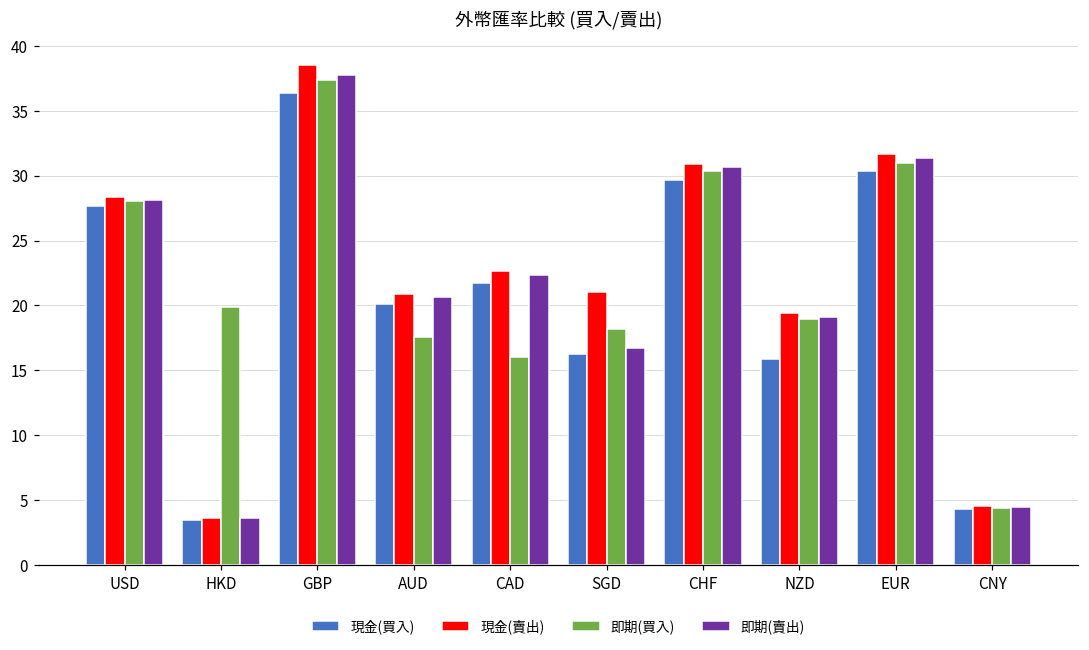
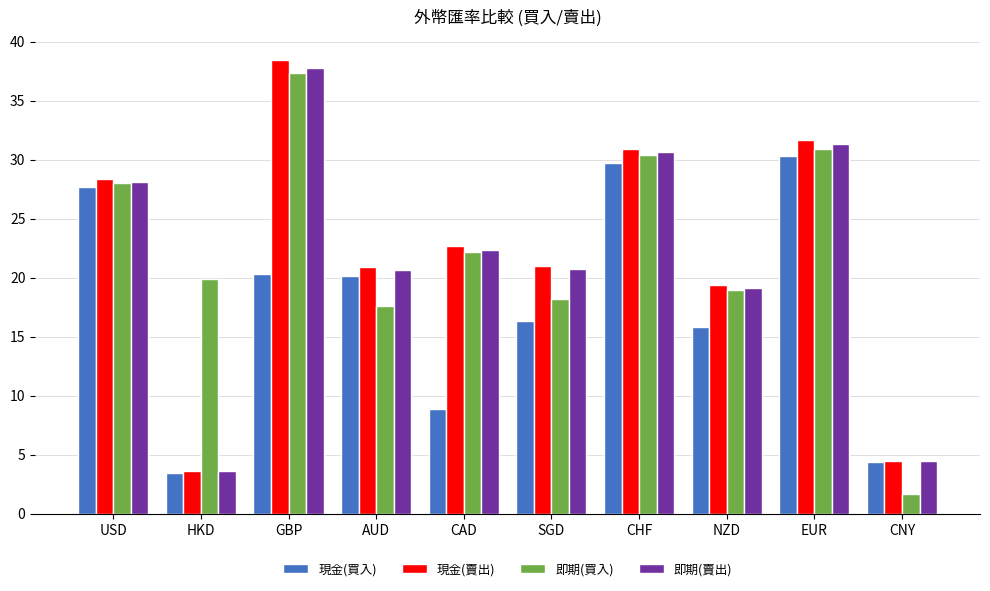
現金(買入), GBP: 36.4 -> 20.3
現金(買入), CAD: 21.8 -> 8.9
即期(買入), CAD: 16.0 -> 22.2
即期(賣出), SGD: 16.7 -> 20.8
即期(買入), CNY: 4.4 -> 1.6
